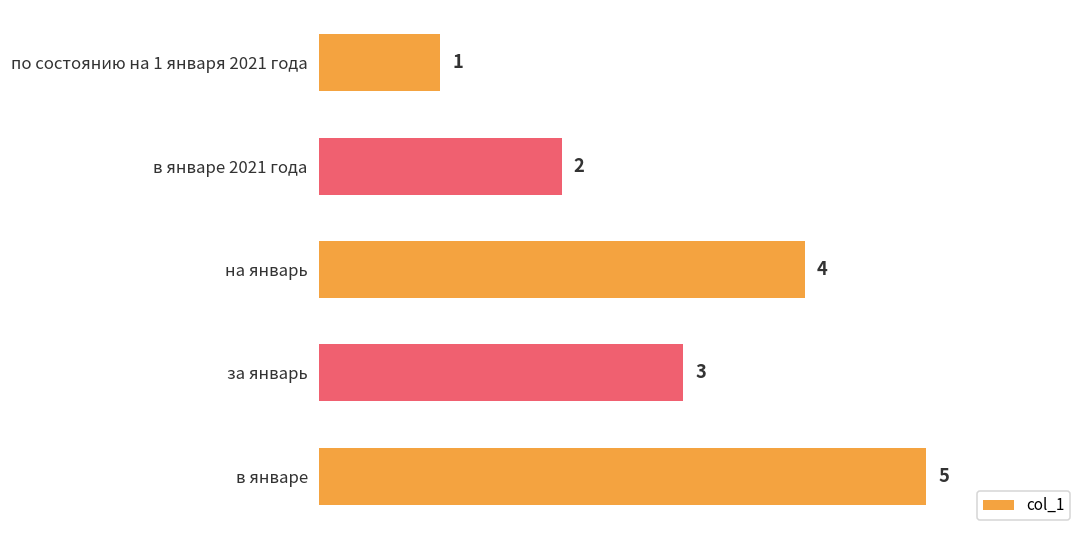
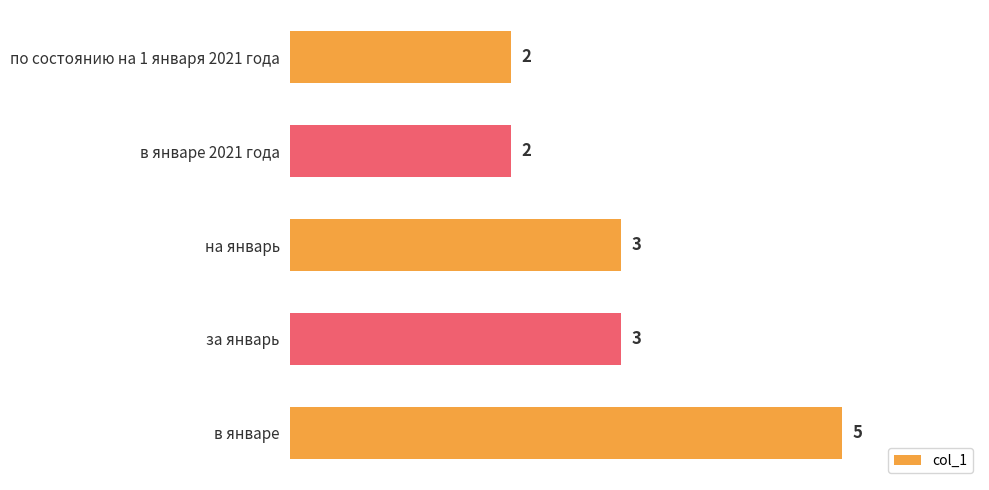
по состоянию на 1 января 2021 года: 1 -> 2
на январь: 4 -> 3
